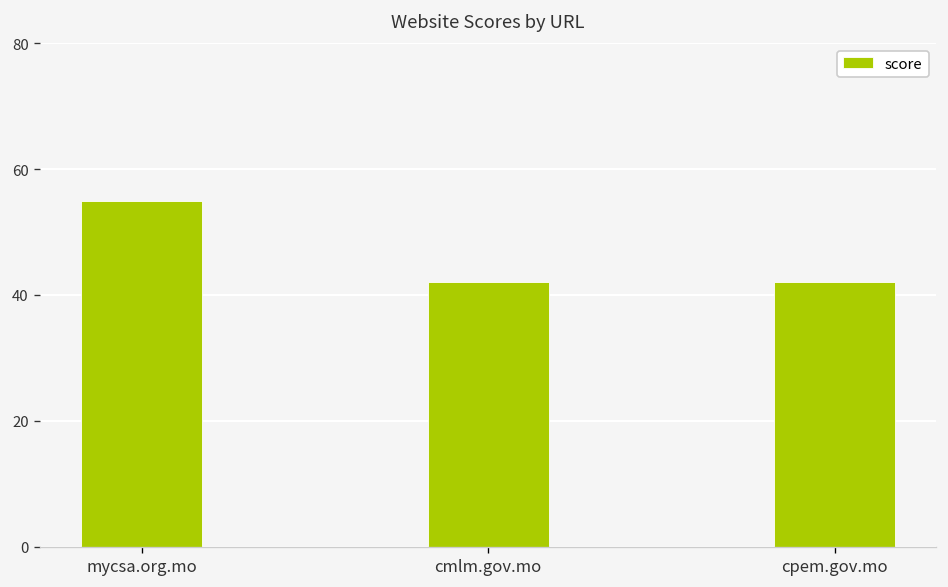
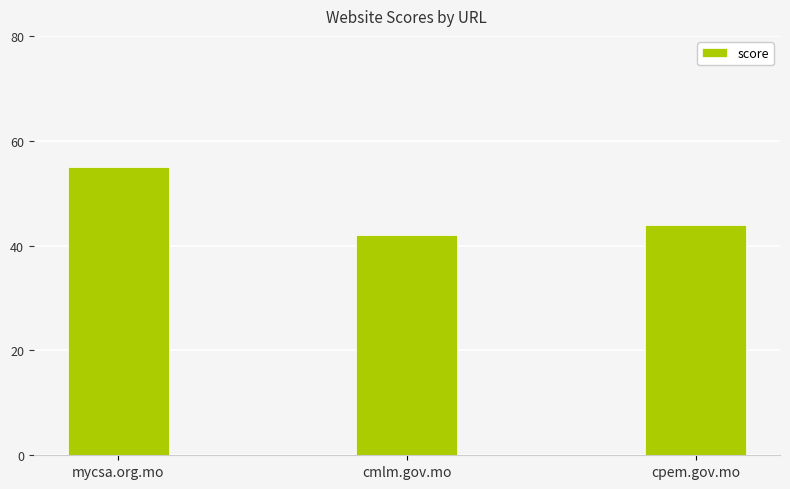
cpem.gov.mo: 42 -> 44
